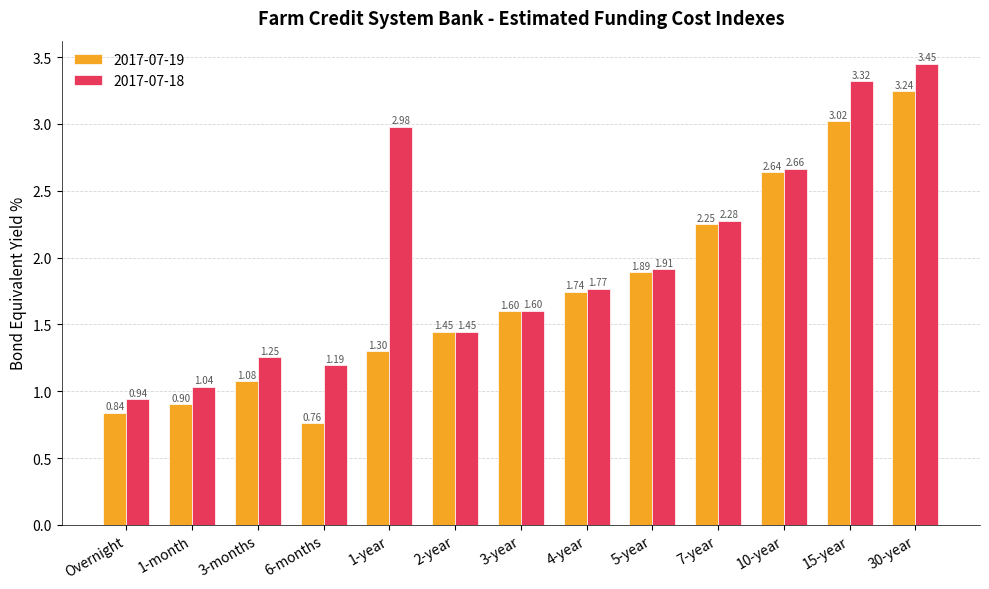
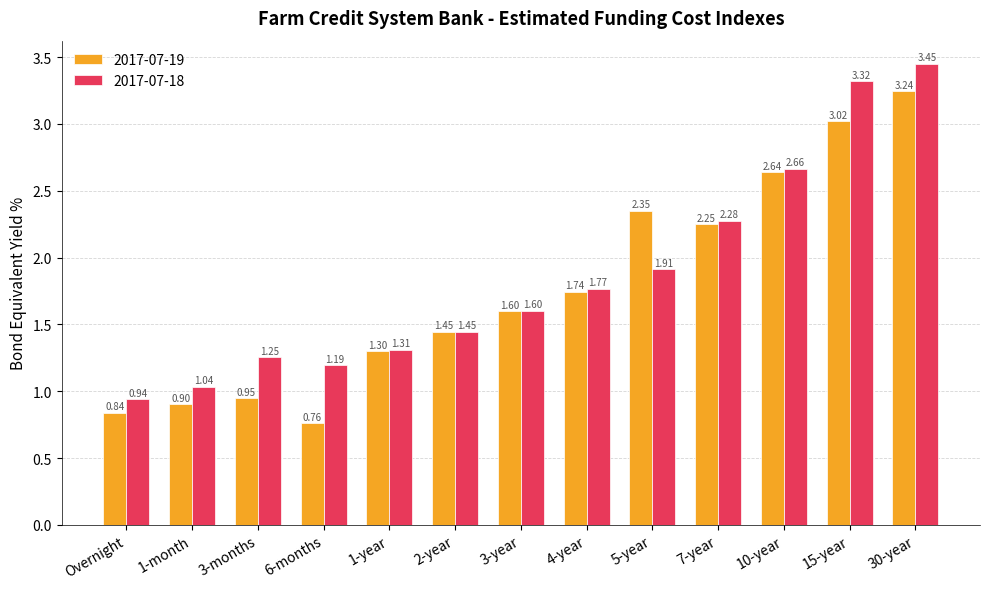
2017-07-19, 3-months: 1.08 -> 0.95
2017-07-18, 1-year: 2.98 -> 1.31
2017-07-19, 5-year: 1.89 -> 2.35
